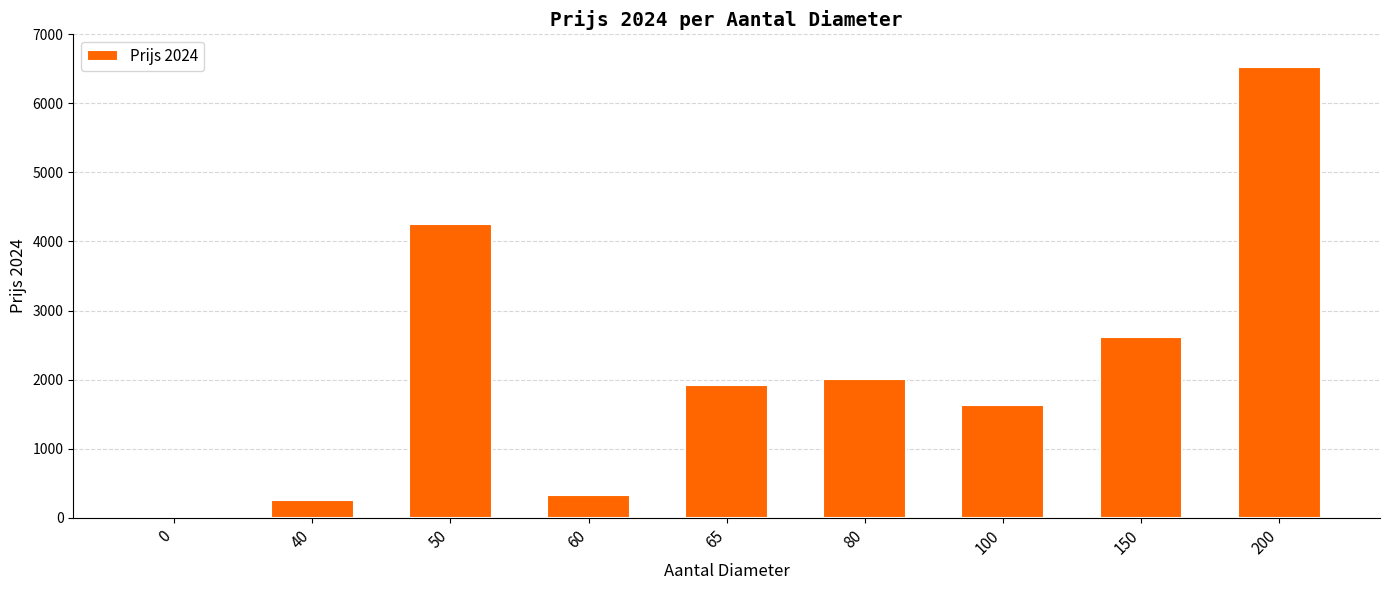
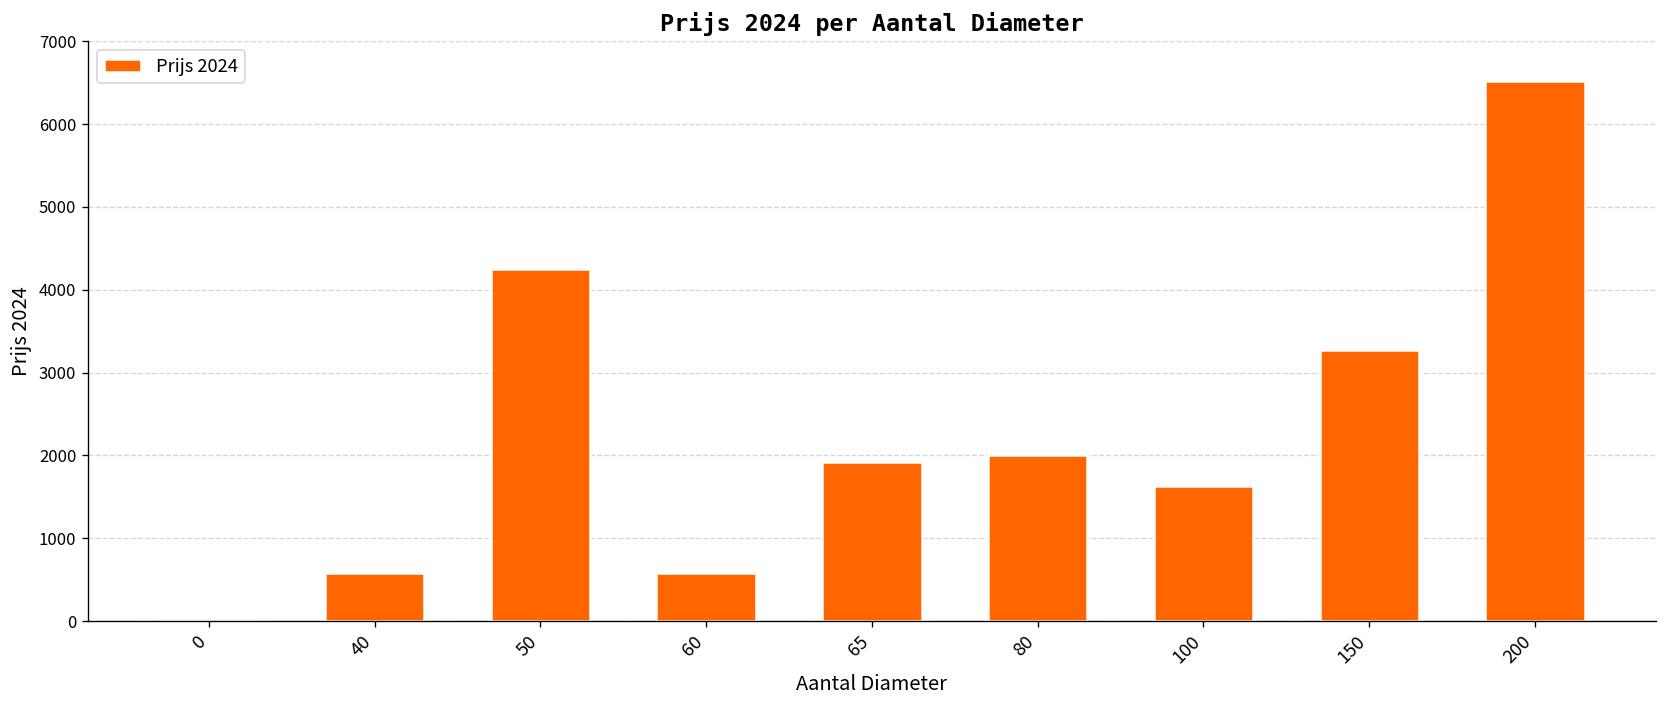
40: 300 -> 600
60: 300 -> 600
150: 2600 -> 3300
